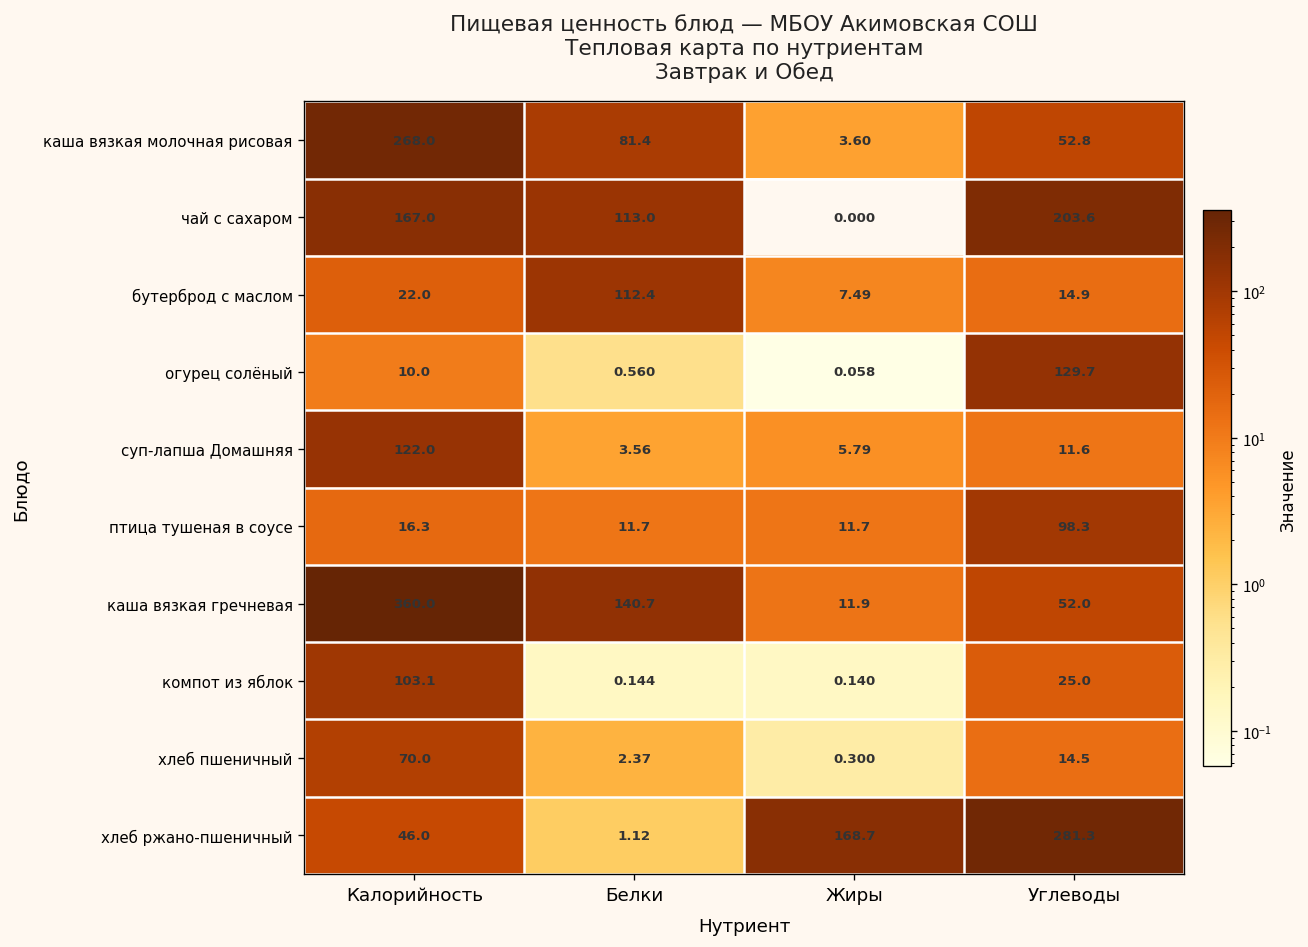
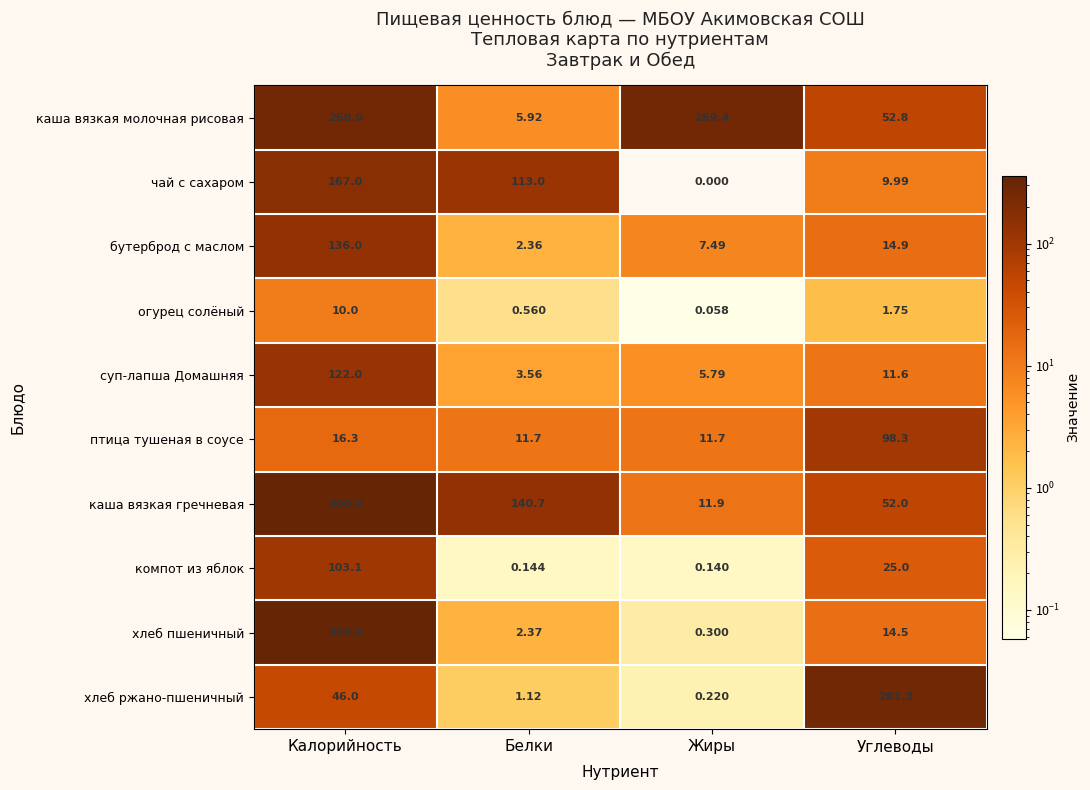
каша вязкая молочная рисовая, Белки: 81.4 -> 5.92
каша вязкая молочная рисовая, Жиры: 3.60 -> 269.4
чай с сахаром, Углеводы: 203.6 -> 9.99
бутерброд с маслом, Калорийность: 22.0 -> 136.0
бутерброд с маслом, Белки: 112.4 -> 2.36
огурец солёный, Углеводы: 129.7 -> 1.75
хлеб пшеничный, Калорийность: 70.0 -> 359.0
хлеб ржано-пшеничный, Жиры: 168.7 -> 0.220
